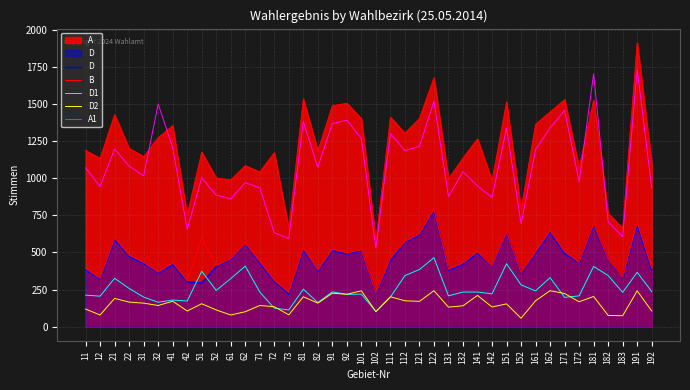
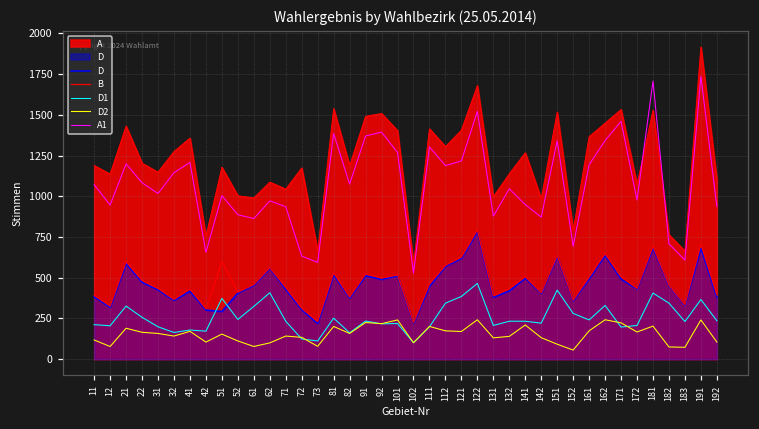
A1, 32: 1500 -> 1150
D2, 151: 150 -> 90
